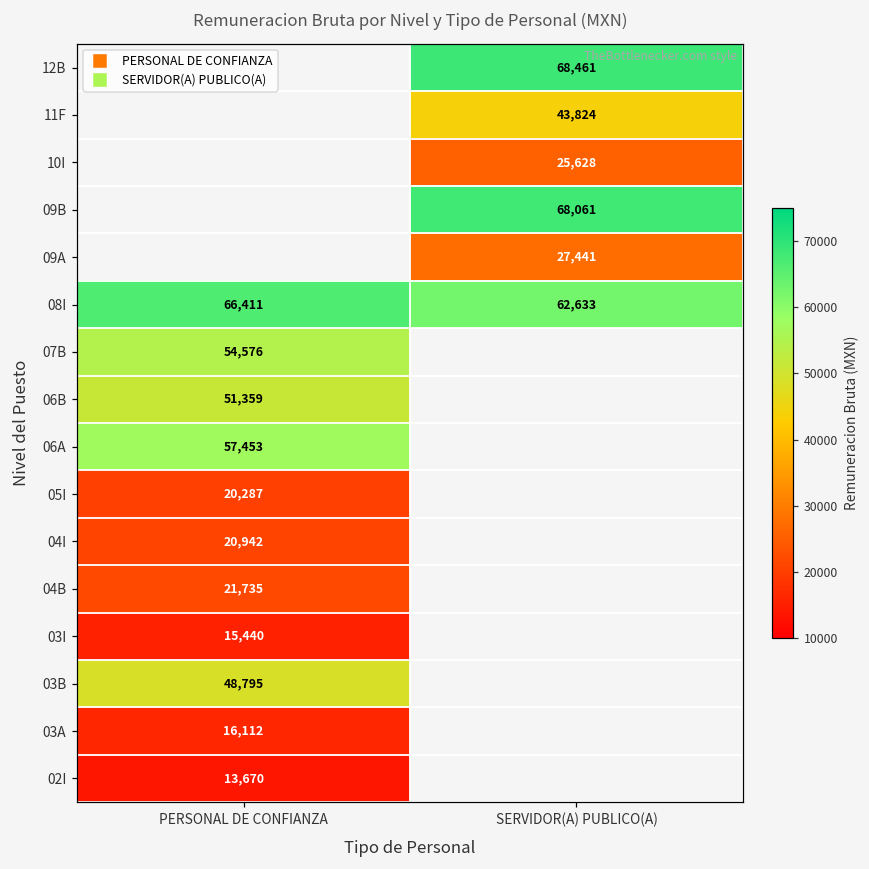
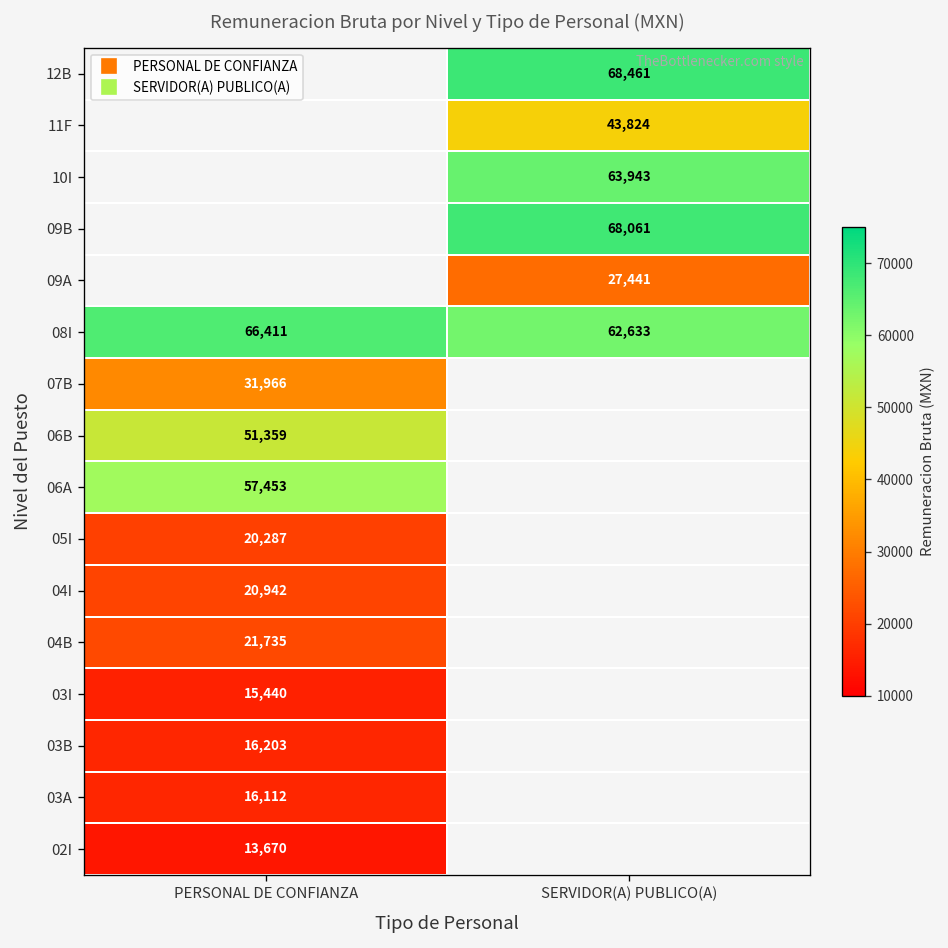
10I, SERVIDOR(A) PUBLICO(A): 25,628 -> 63,943
07B, PERSONAL DE CONFIANZA: 54,576 -> 31,966
03B, PERSONAL DE CONFIANZA: 48,795 -> 16,203
